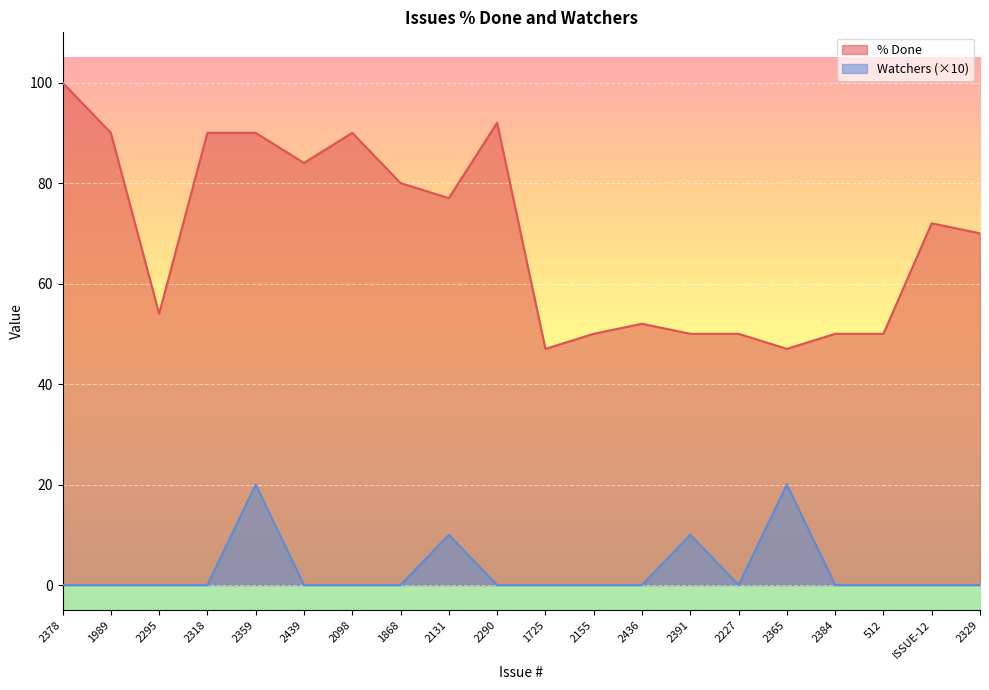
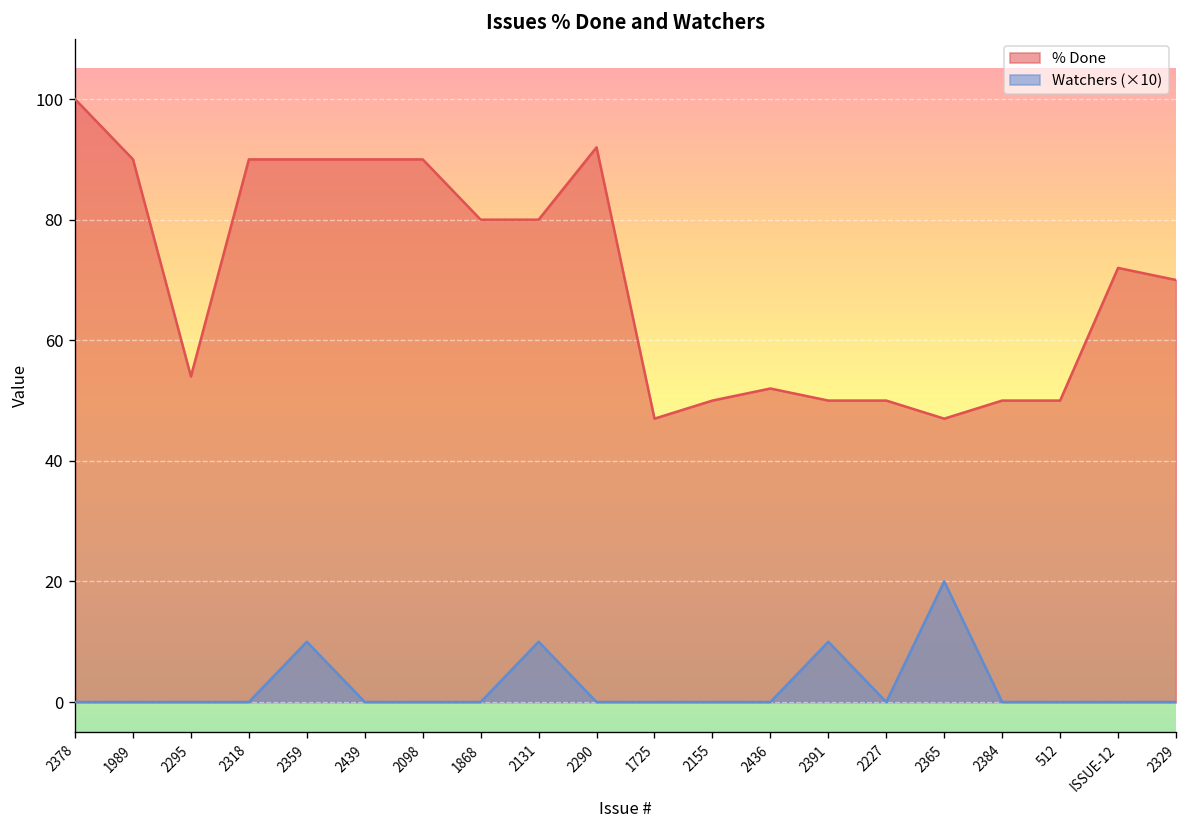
Watchers (×10), 2359: 20 -> 10
% Done, 2439: 84 -> 90
% Done, 2131: 77 -> 80
